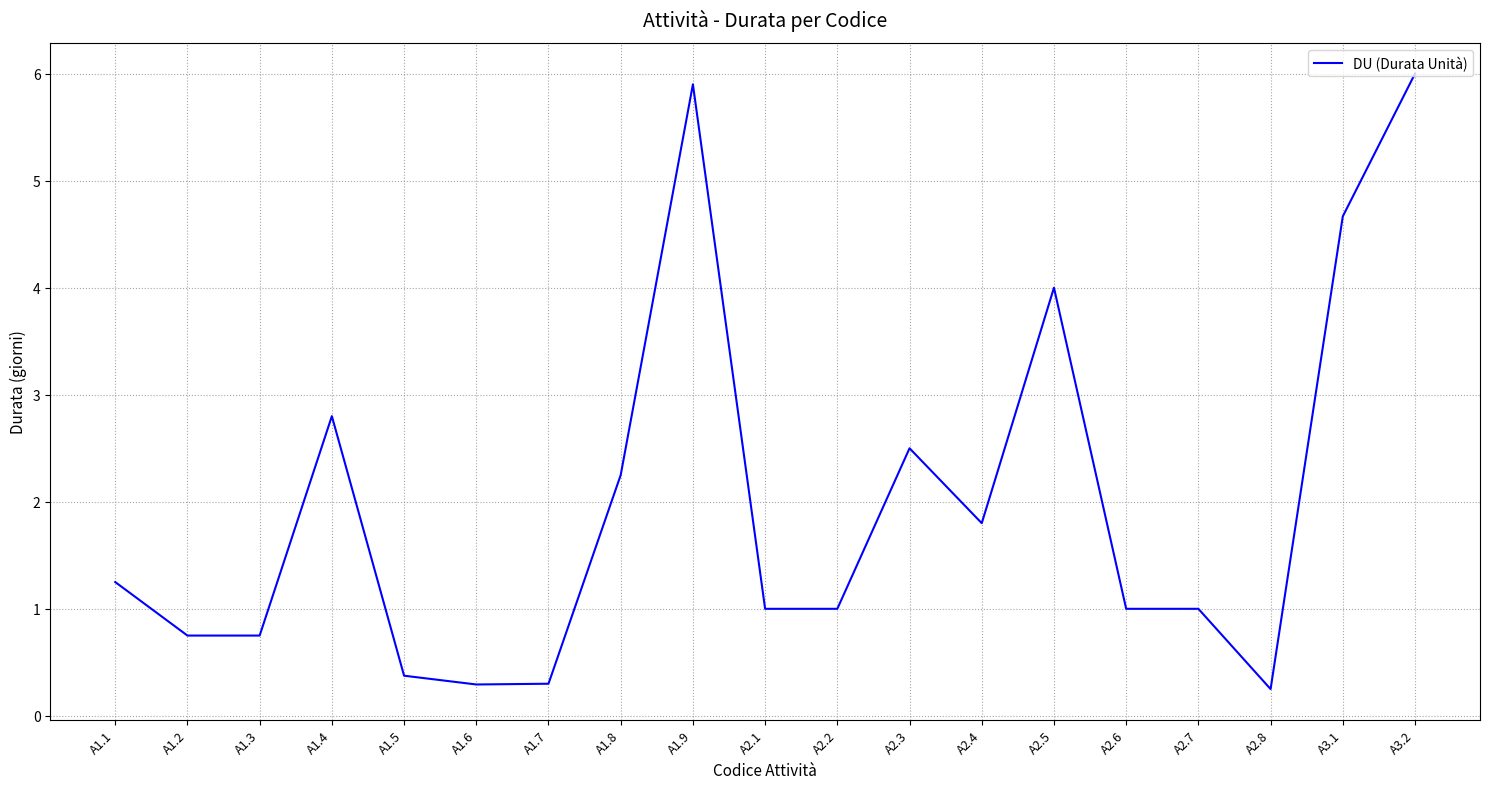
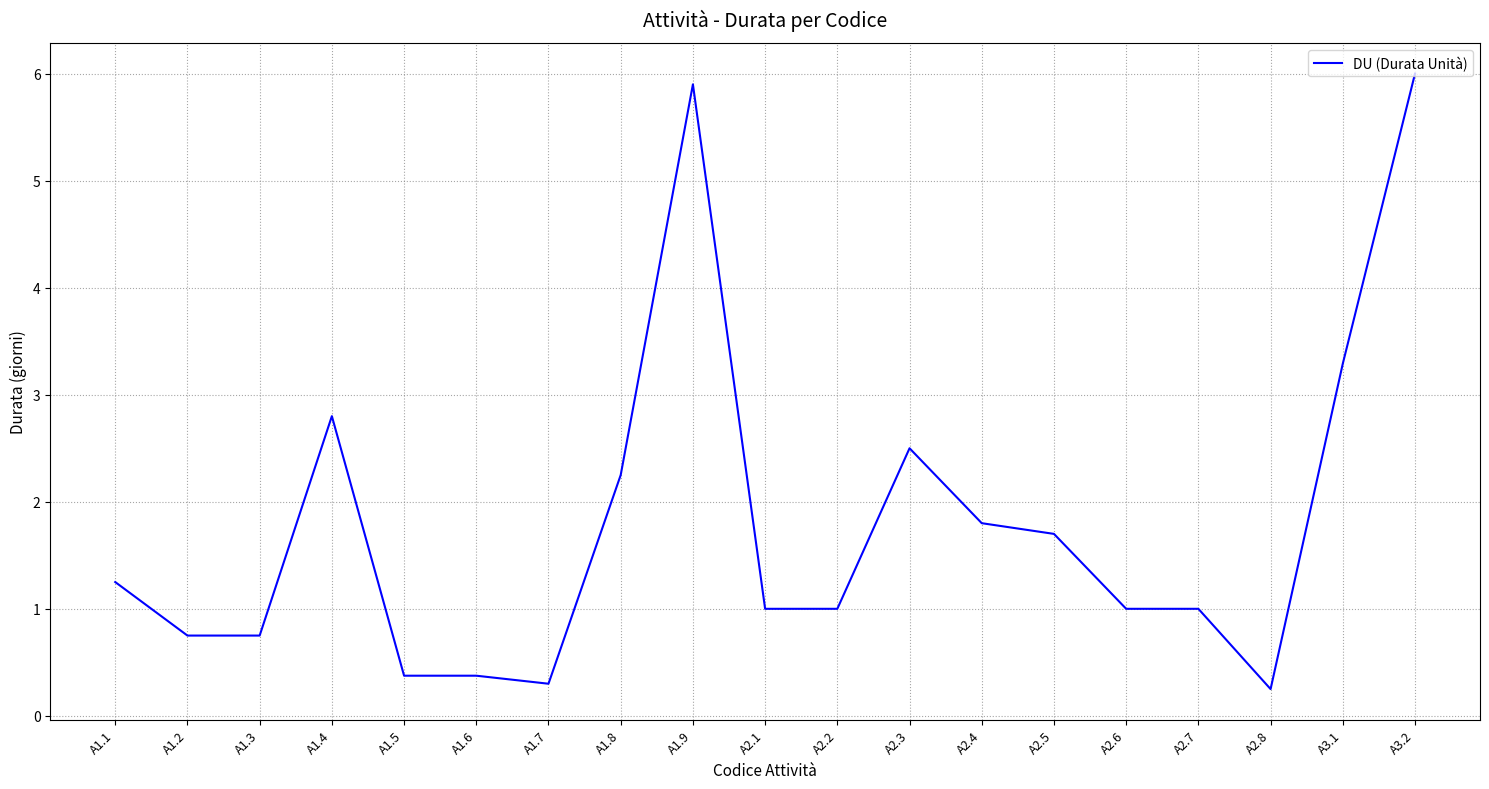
A1.6: 0.29 -> 0.38
A2.5: 4.0 -> 1.7
A3.1: 4.67 -> 3.29
